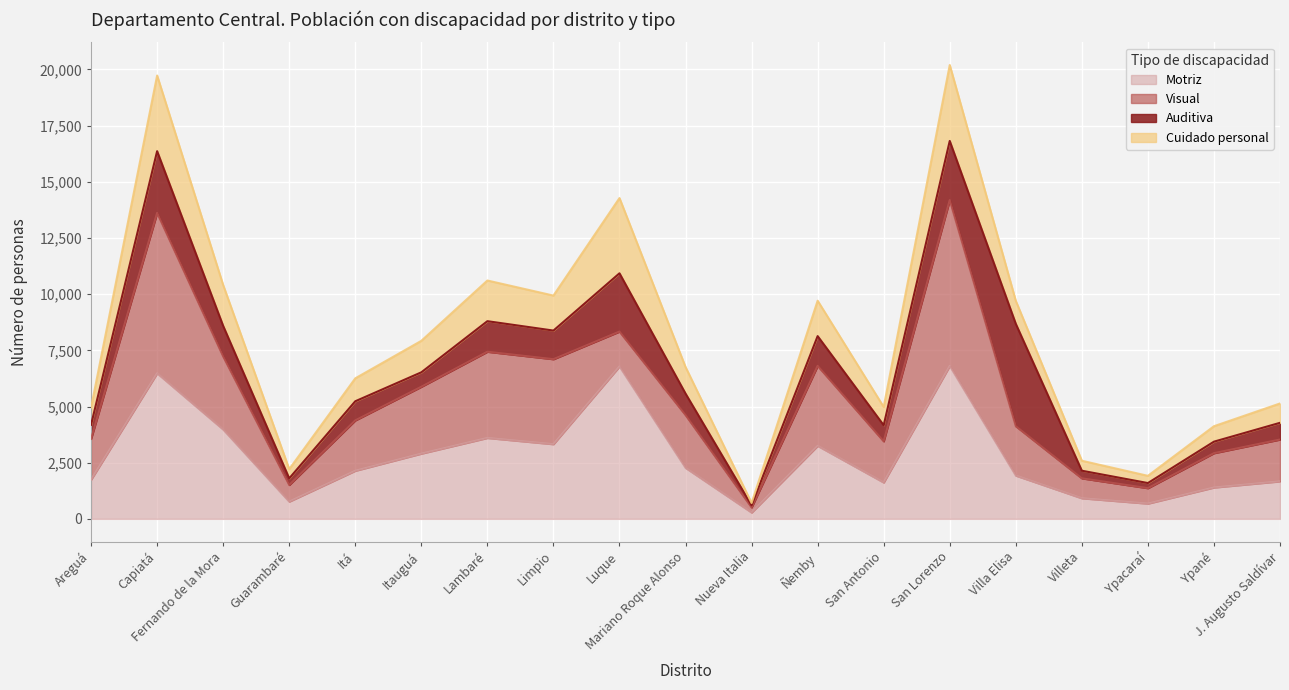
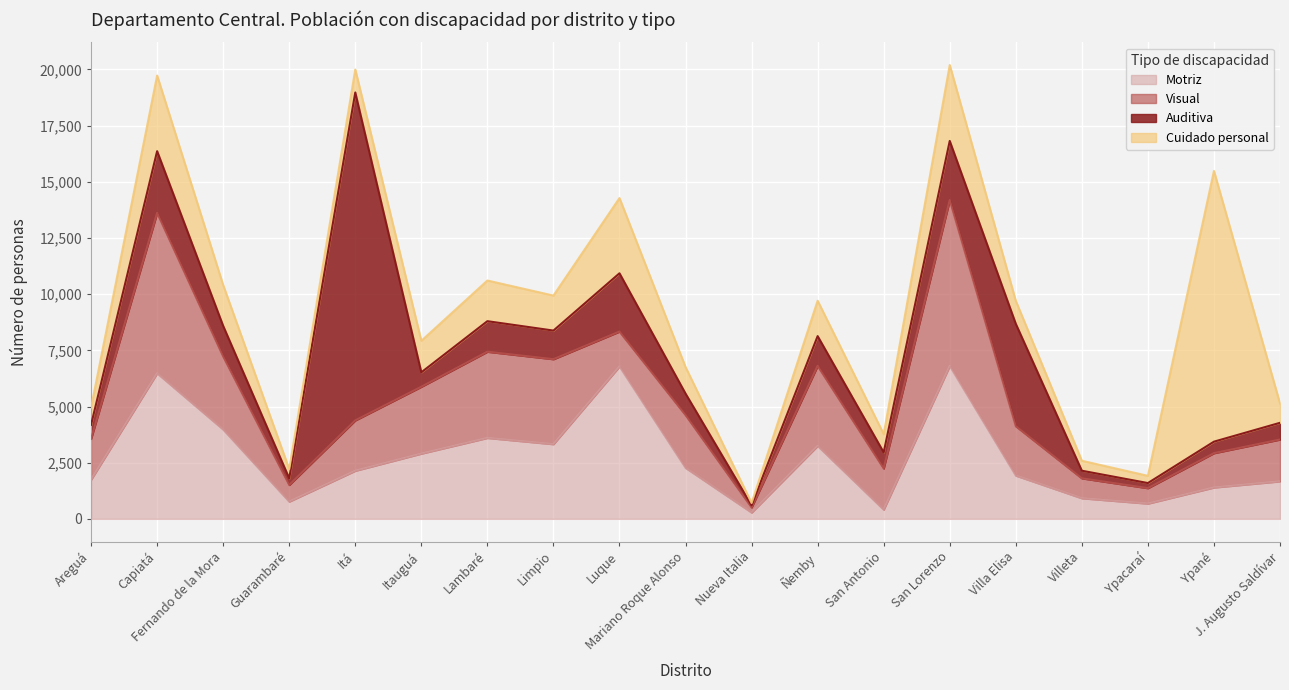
Auditiva, Itá: 900 -> 14,600
Motriz, San Antonio: 1,600 -> 400
Cuidado personal, Ypané: 700 -> 12,000
